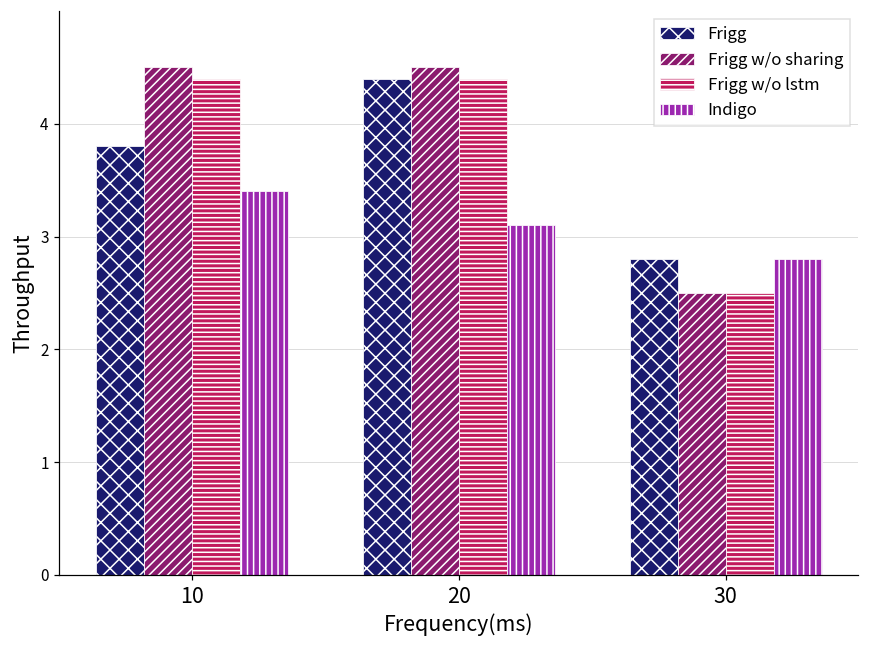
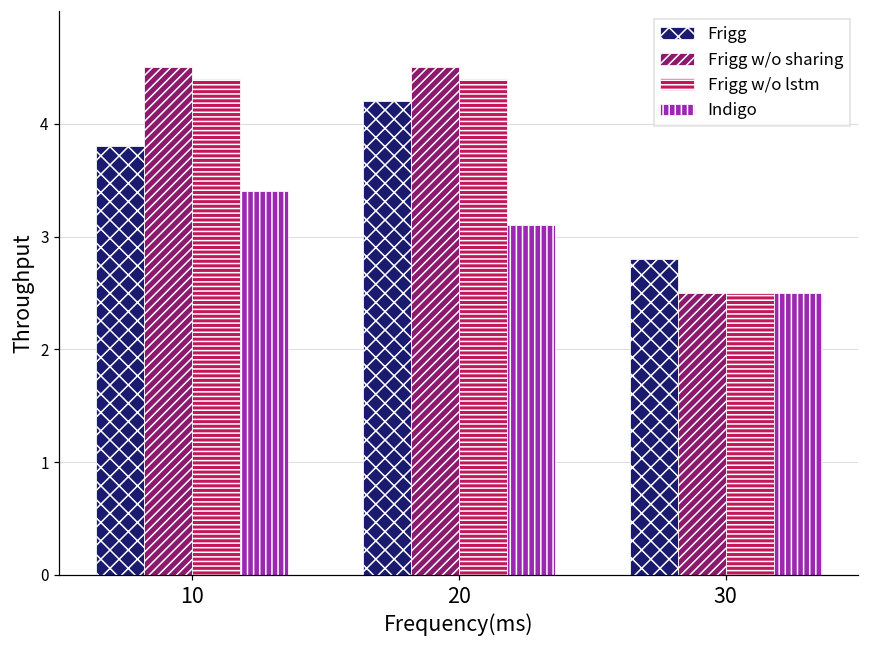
Frigg, 20: 4.4 -> 4.2
Indigo, 30: 2.8 -> 2.5
